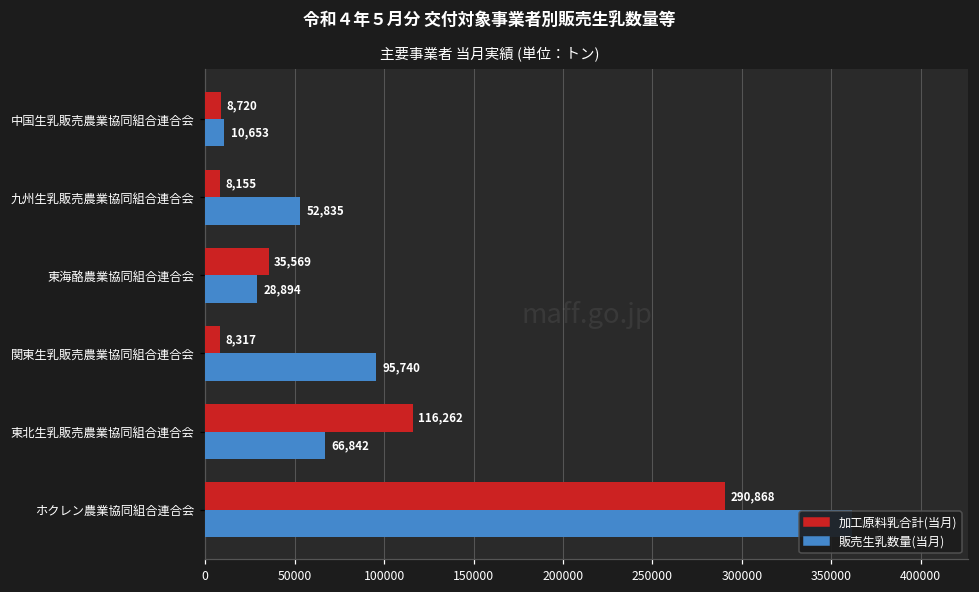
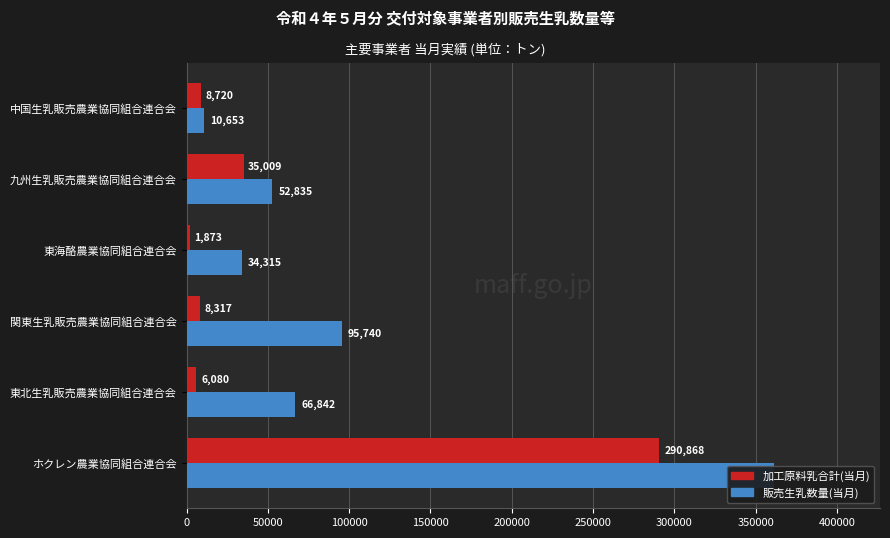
加工原料乳合計(当月), 九州生乳販売農業協同組合連合会: 8,155 -> 35,009
加工原料乳合計(当月), 東海酪農業協同組合連合会: 35,569 -> 1,873
販売生乳数量(当月), 東海酪農業協同組合連合会: 28,894 -> 34,315
加工原料乳合計(当月), 東北生乳販売農業協同組合連合会: 116,262 -> 6,080
